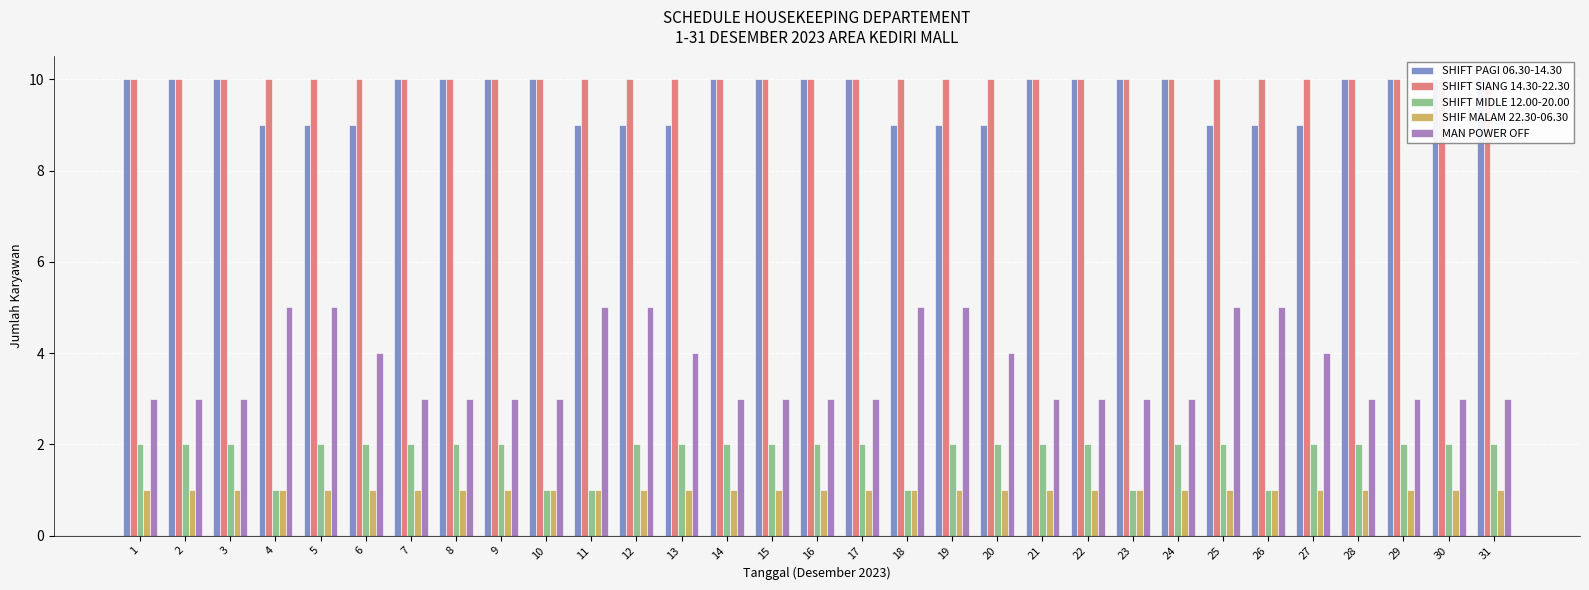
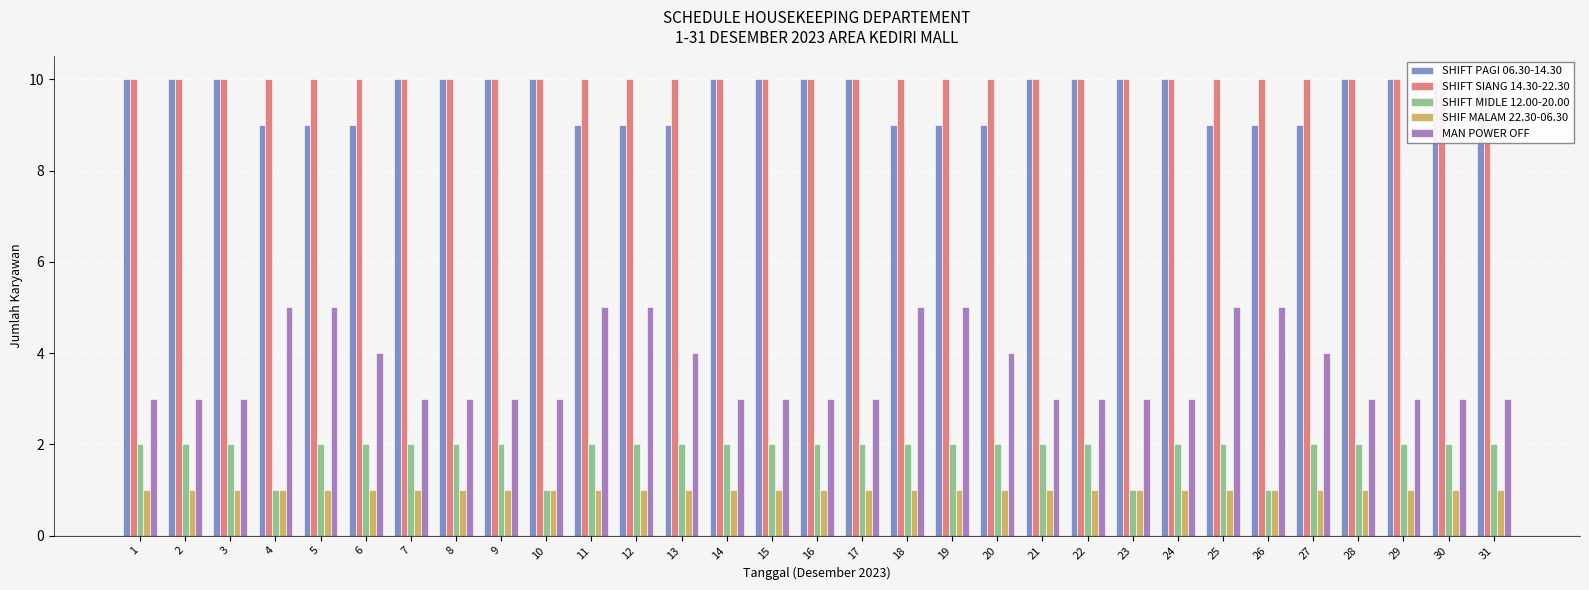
SHIFT MIDLE 12.00-20.00, 11: 1 -> 2
SHIFT MIDLE 12.00-20.00, 18: 1 -> 2
